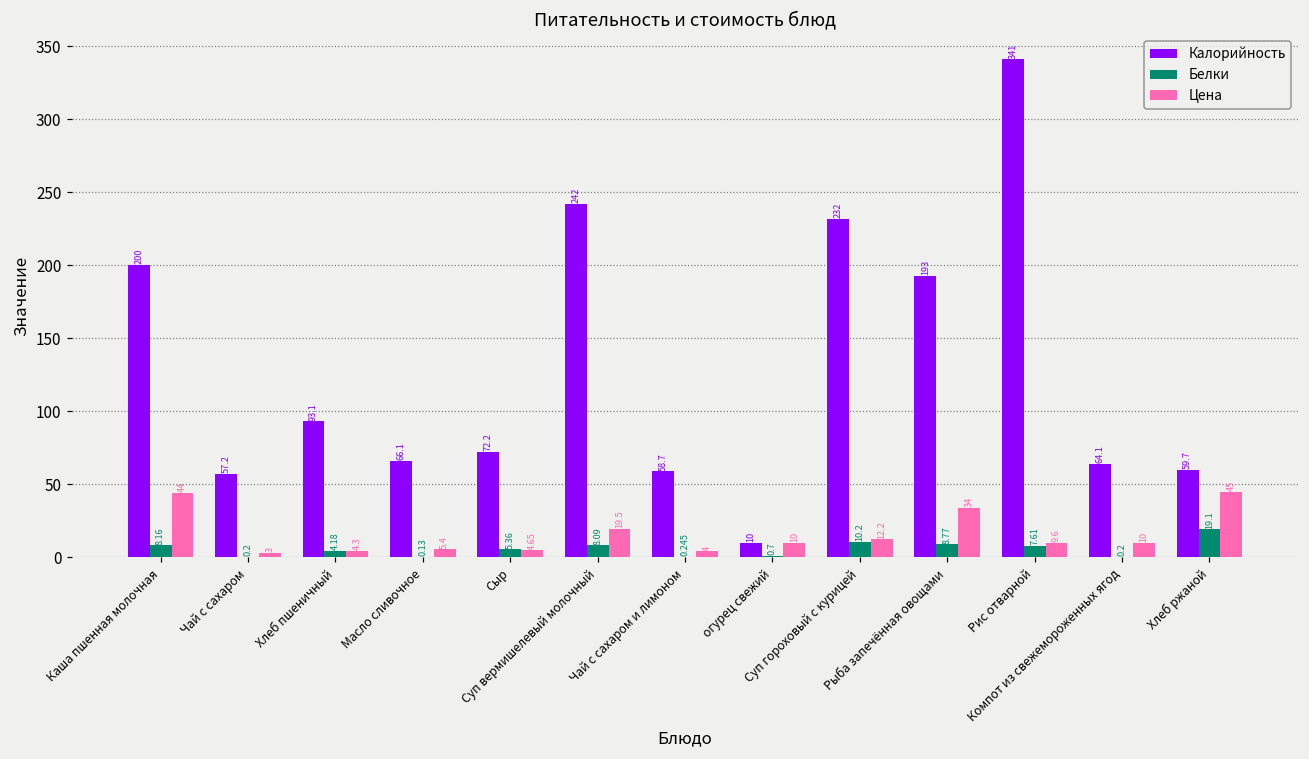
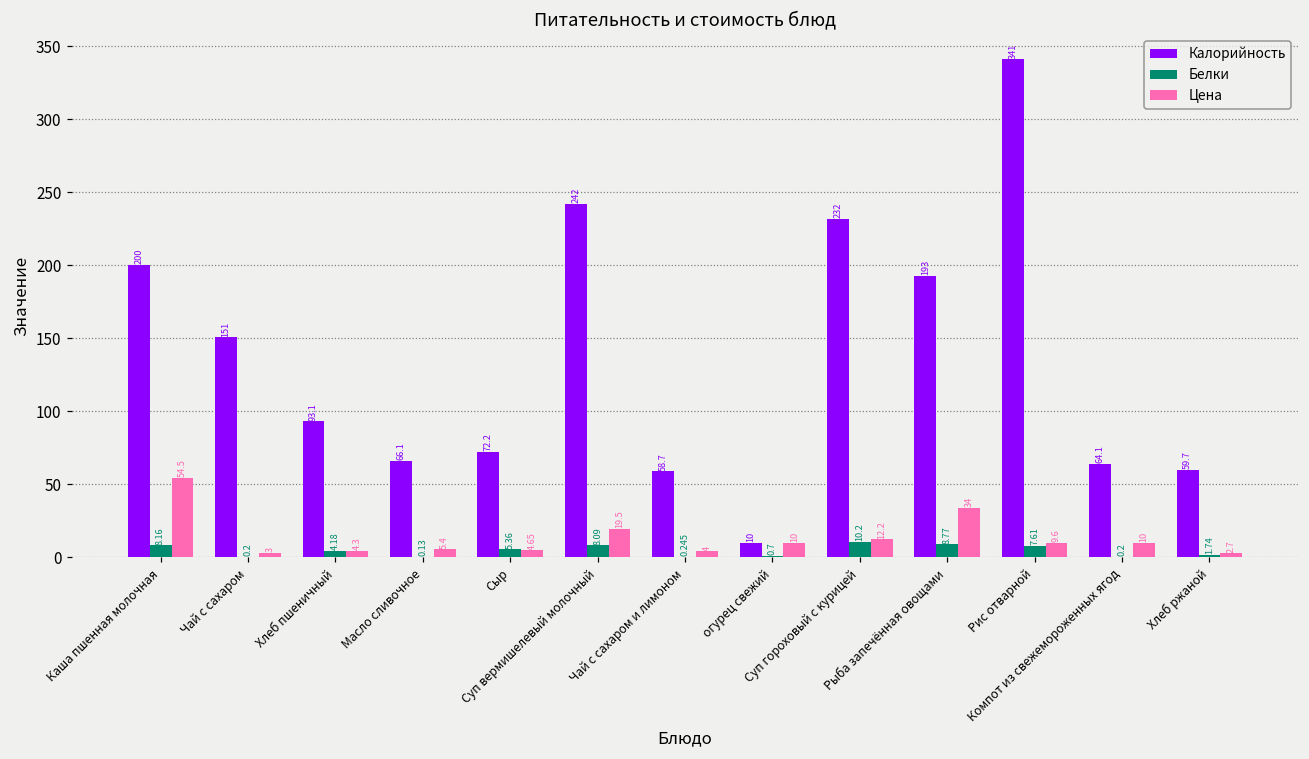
Цена, Каша пшенная молочная: 44 -> 54.5
Калорийность, Чай с сахаром: 57.2 -> 151
Белки, Хлеб ржаной: 19.1 -> 1.74
Цена, Хлеб ржаной: 45 -> 2.7
